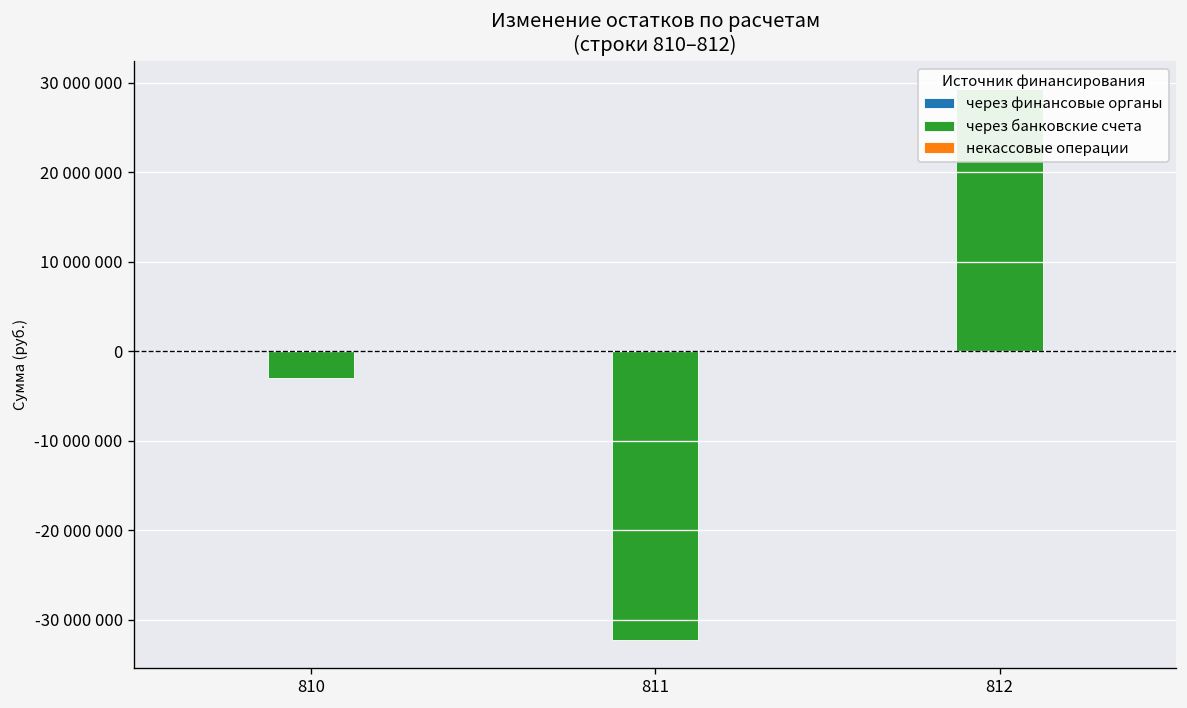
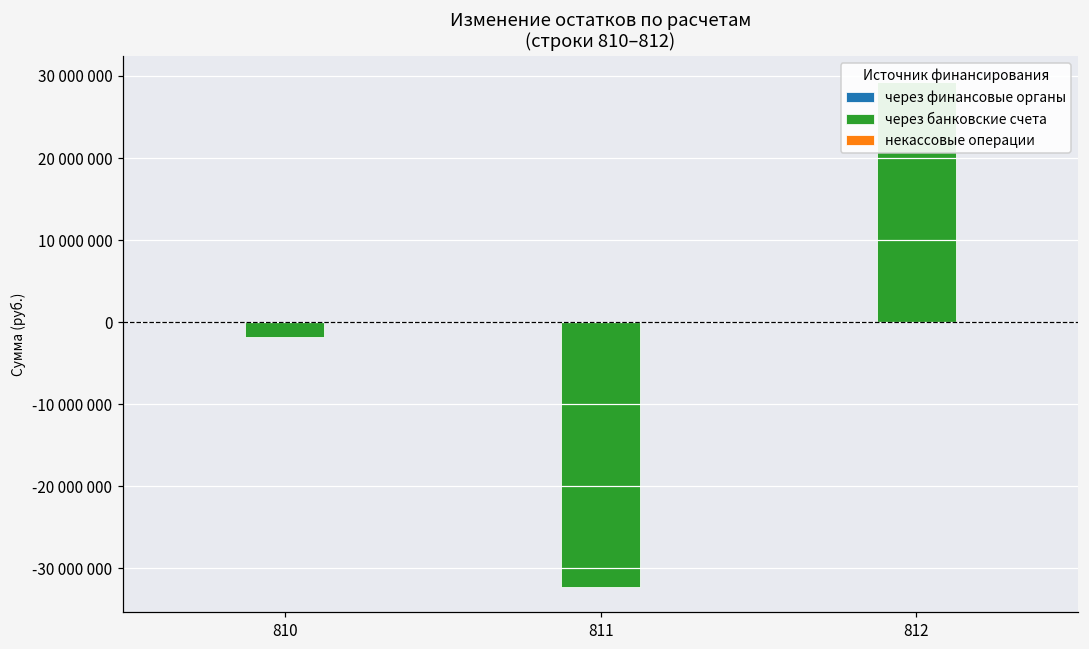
через банковские счета, 810: -3000000 -> -2000000
